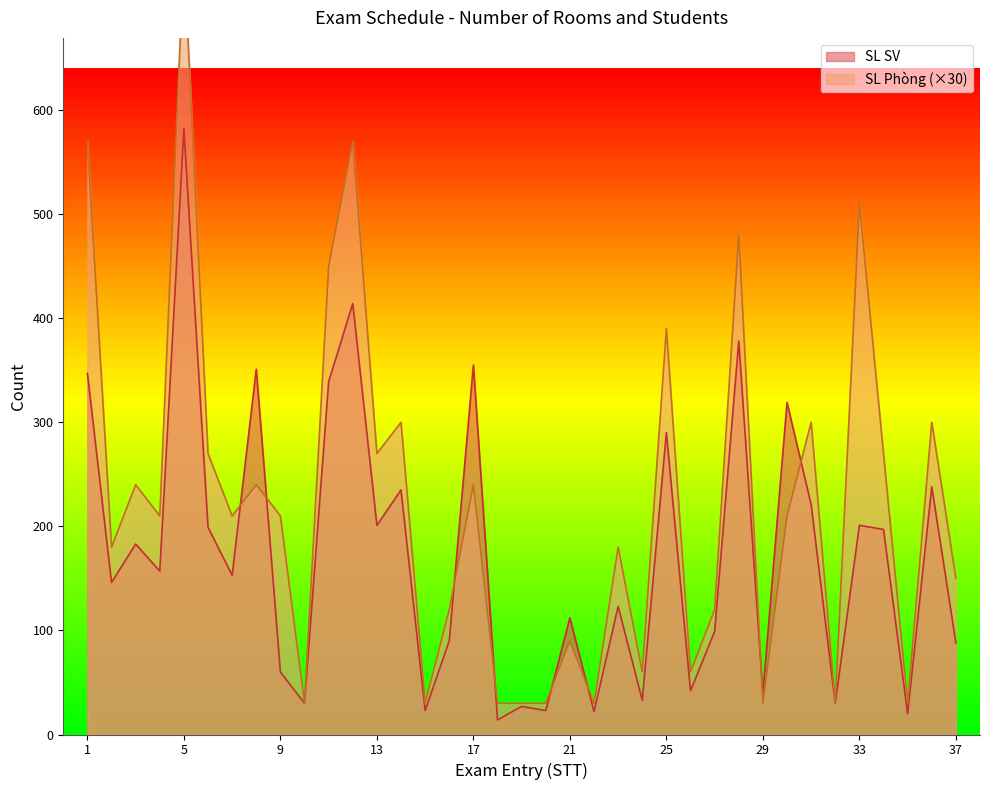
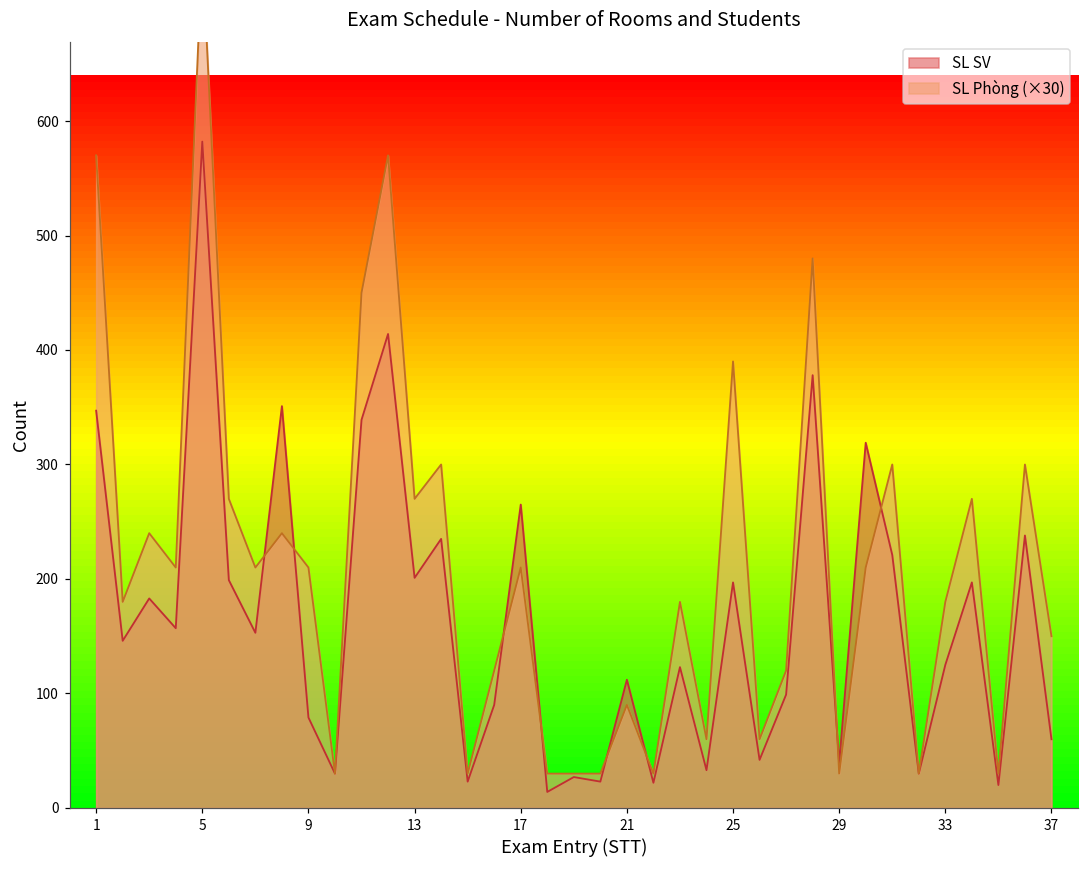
SL SV, 9: 60 -> 79
SL SV, 17: 355 -> 265
SL Phòng (×30), 17: 240 -> 210
SL SV, 25: 290 -> 197
SL SV, 33: 201 -> 125
SL Phòng (×30), 33: 510 -> 180
SL SV, 37: 88 -> 60
